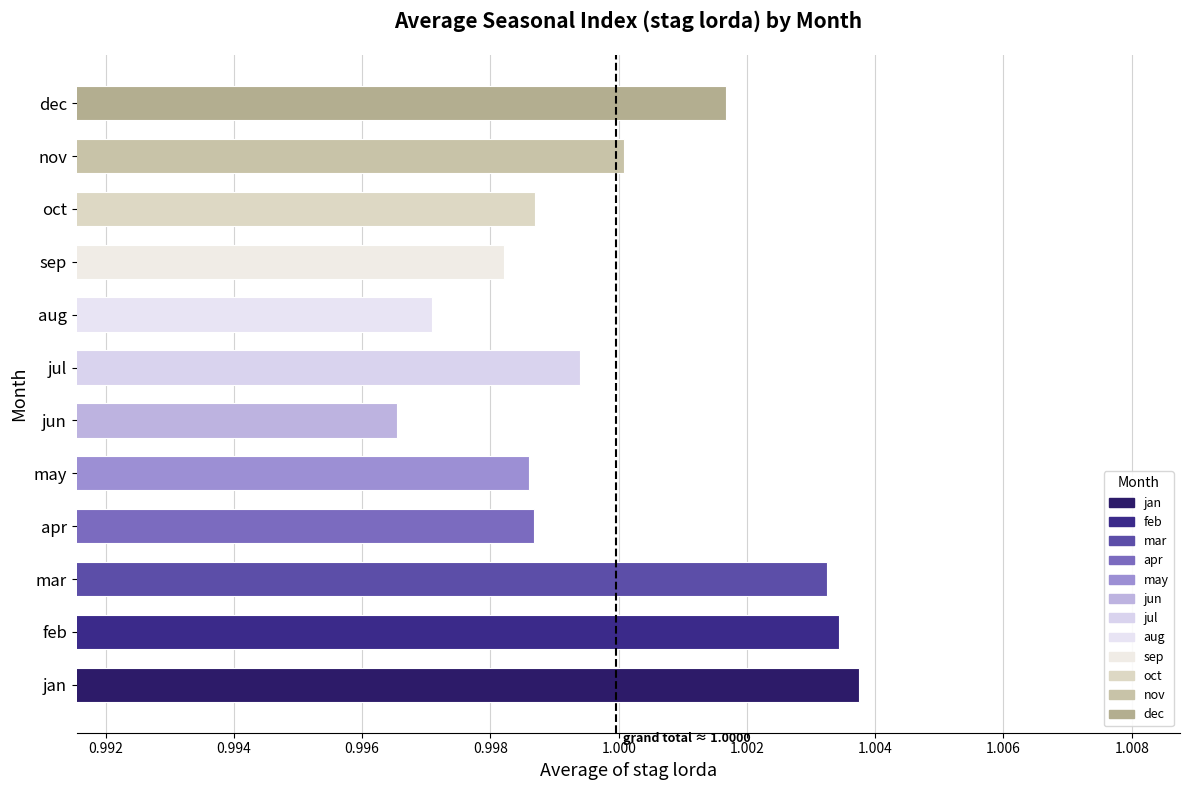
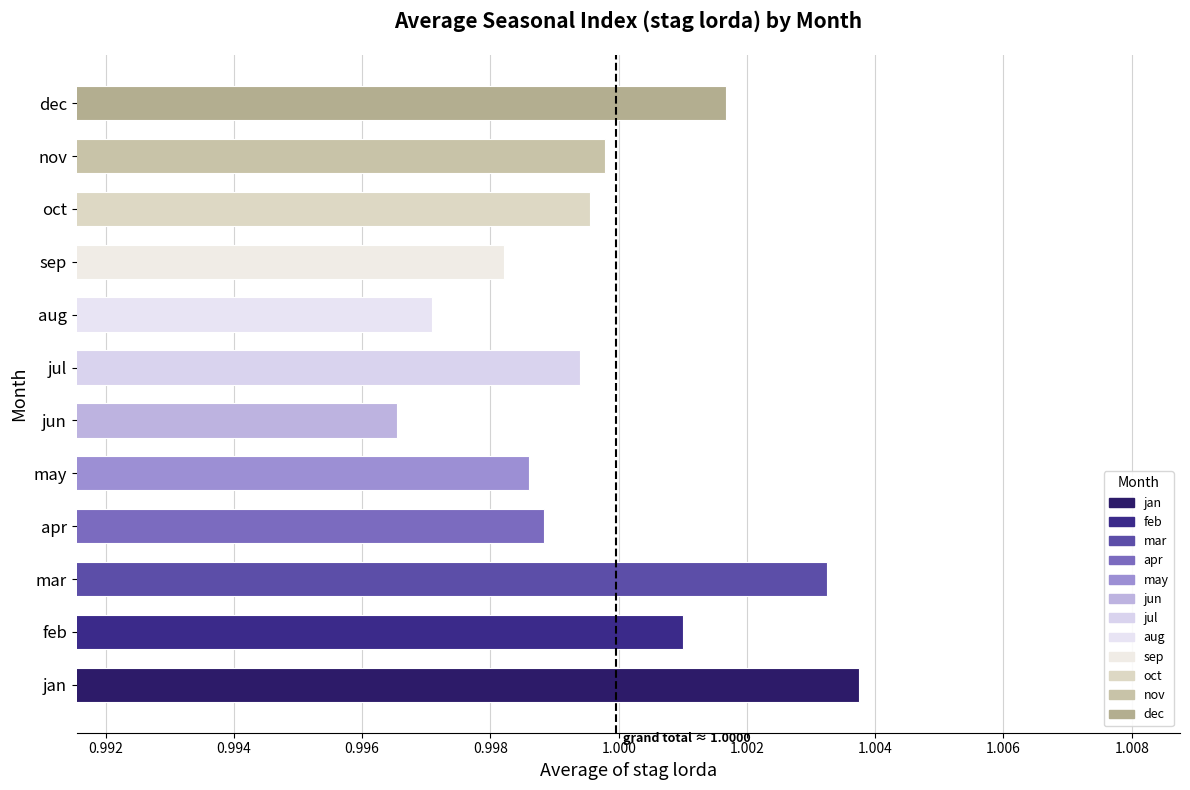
nov: 1.0001 -> 0.9998
oct: 0.9987 -> 0.9995
apr: 0.9987 -> 0.9988
feb: 1.0034 -> 1.0010
